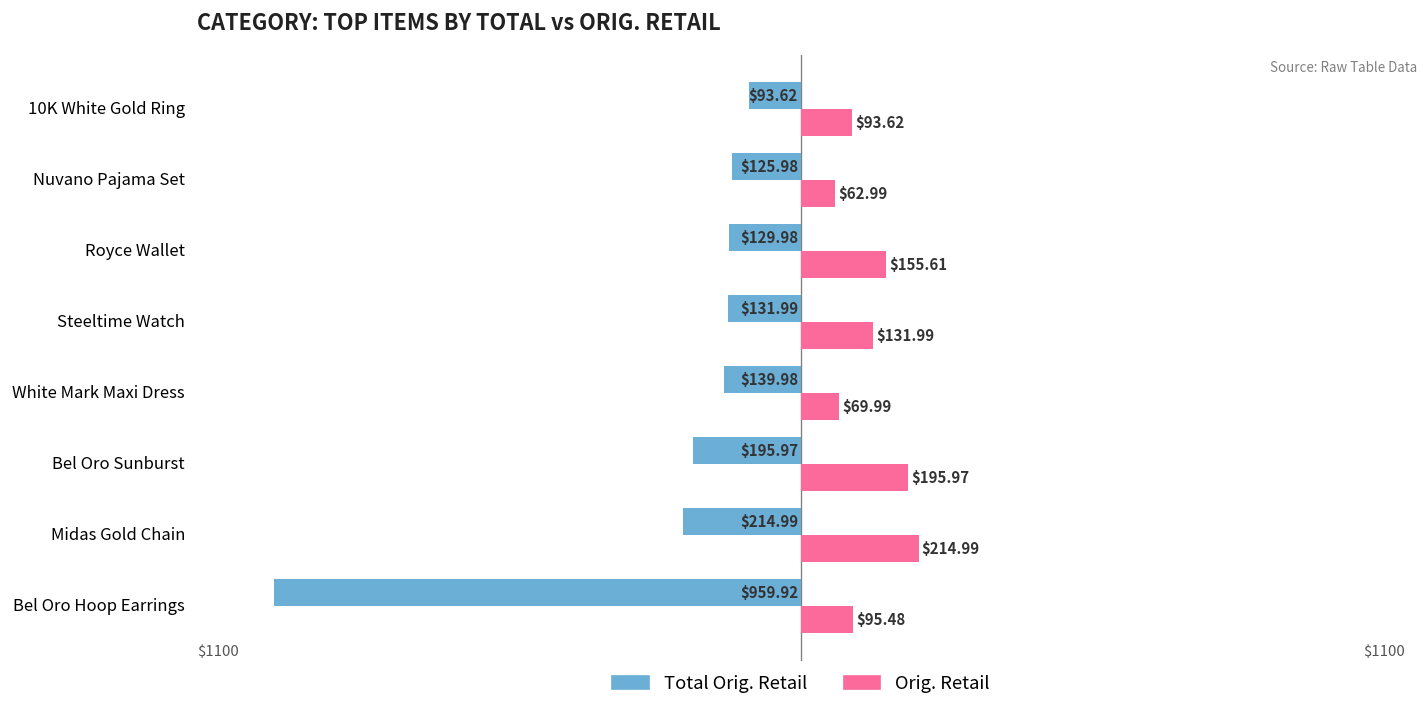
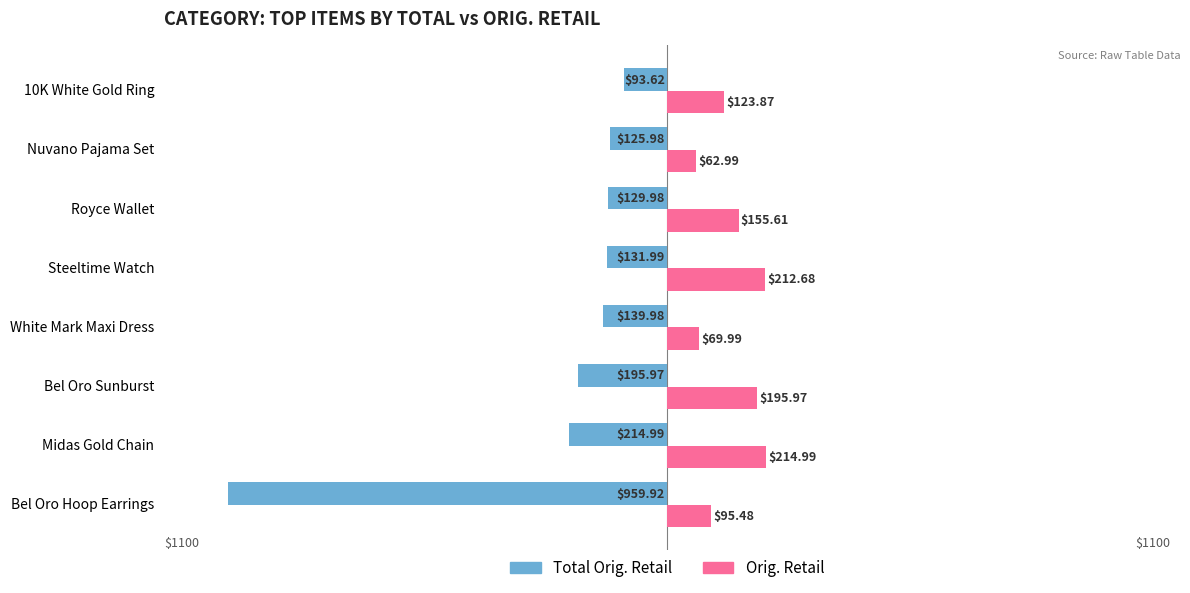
Orig. Retail, 10K White Gold Ring: $93.62 -> $123.87
Orig. Retail, Steeltime Watch: $131.99 -> $212.68
